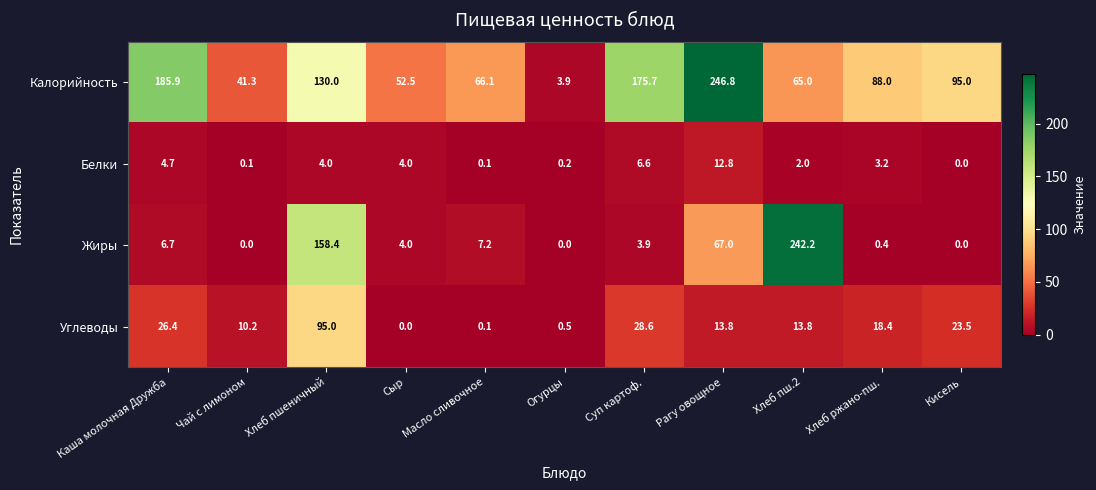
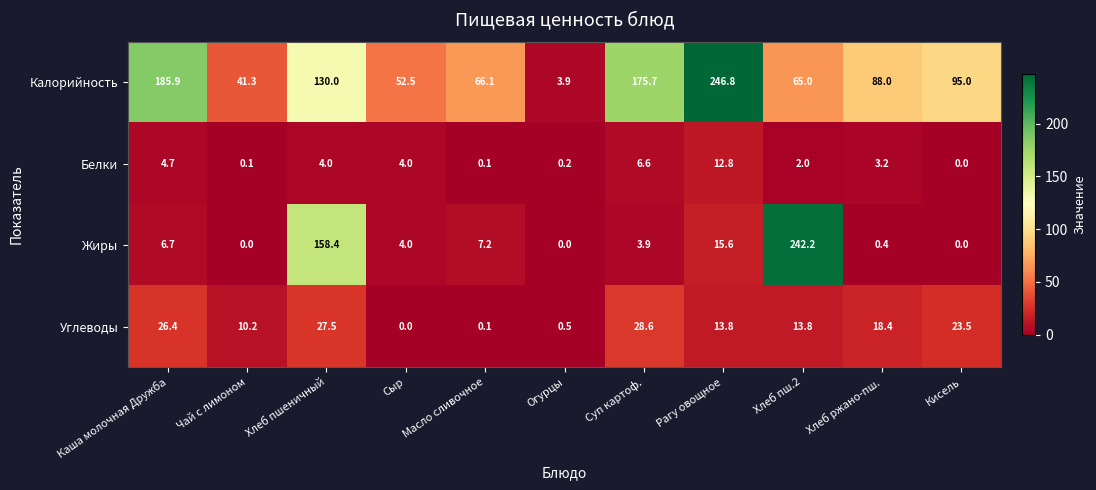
Жиры, Рагу овощное: 67.0 -> 15.6
Углеводы, Хлеб пшеничный: 95.0 -> 27.5
